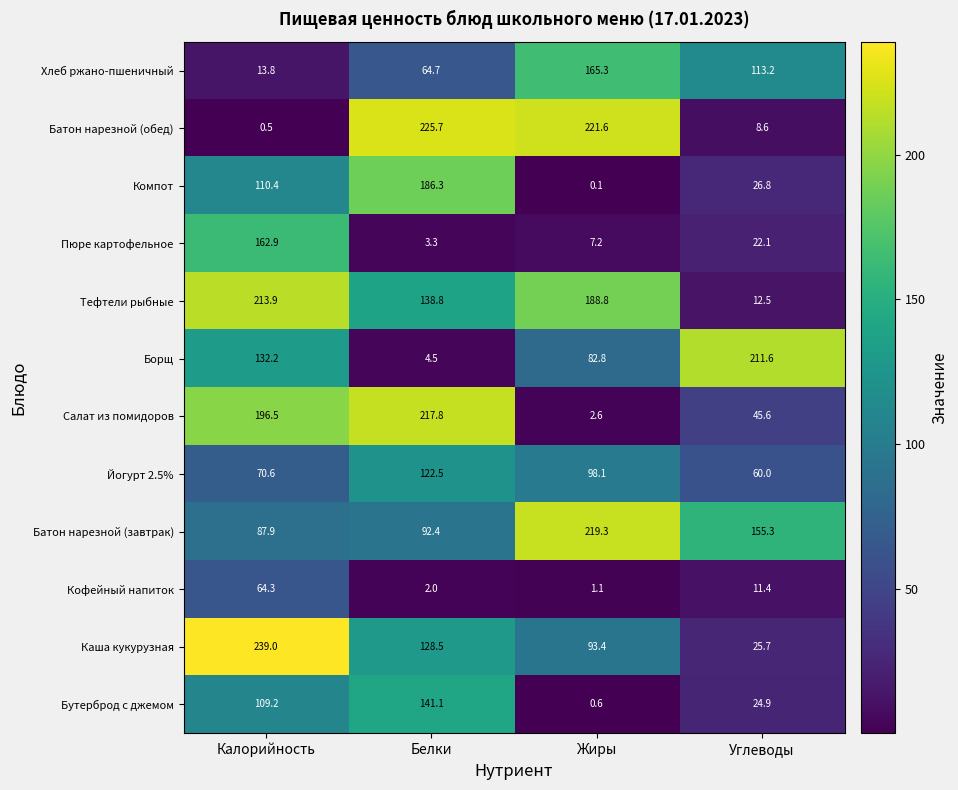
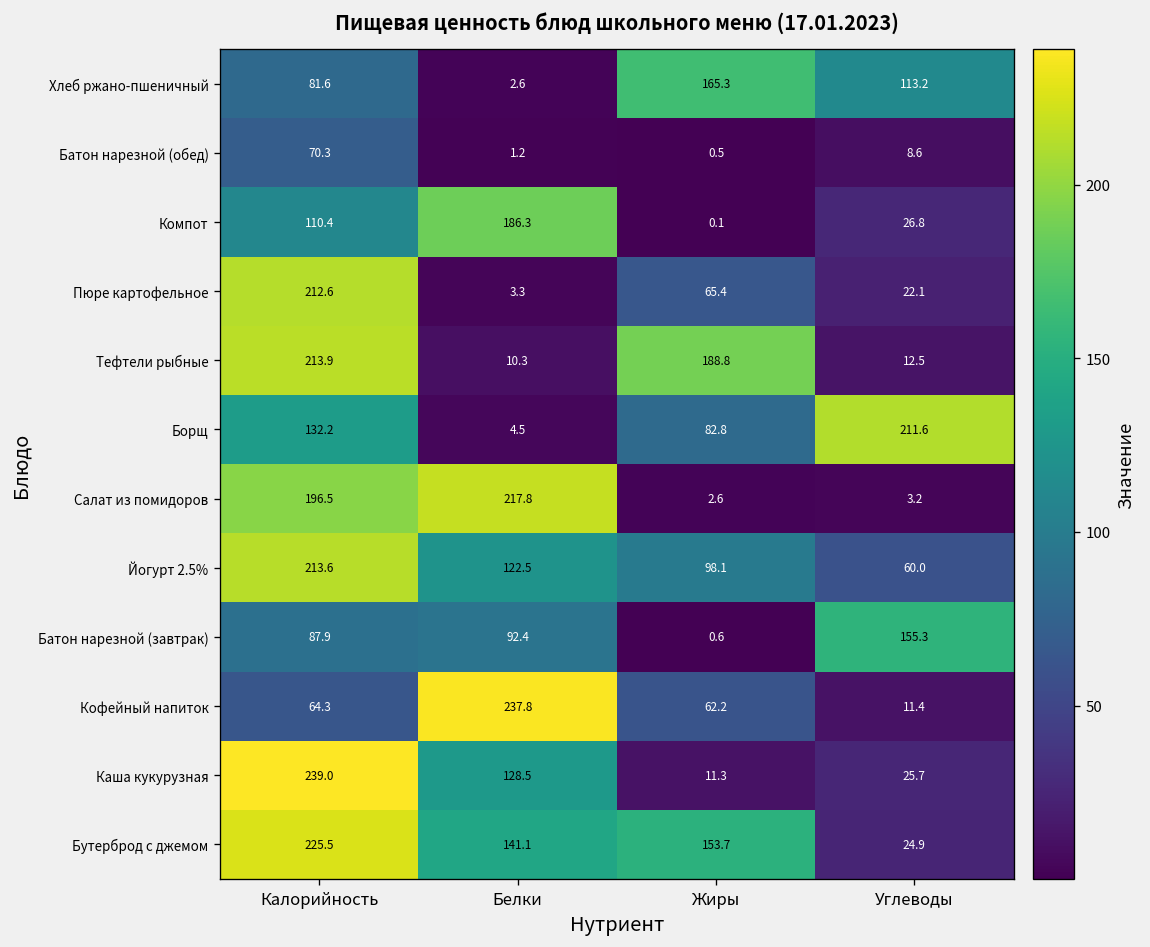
Хлеб ржано-пшеничный, Калорийность: 13.8 -> 81.6
Хлеб ржано-пшеничный, Белки: 64.7 -> 2.6
Батон нарезной (обед), Калорийность: 0.5 -> 70.3
Батон нарезной (обед), Белки: 225.7 -> 1.2
Батон нарезной (обед), Жиры: 221.6 -> 0.5
Пюре картофельное, Калорийность: 162.9 -> 212.6
Пюре картофельное, Жиры: 7.2 -> 65.4
Тефтели рыбные, Белки: 138.8 -> 10.3
Салат из помидоров, Углеводы: 45.6 -> 3.2
Йогурт 2.5%, Калорийность: 70.6 -> 213.6
Батон нарезной (завтрак), Жиры: 219.3 -> 0.6
Кофейный напиток, Белки: 2.0 -> 237.8
Кофейный напиток, Жиры: 1.1 -> 62.2
Каша кукурузная, Жиры: 93.4 -> 11.3
Бутерброд с джемом, Калорийность: 109.2 -> 225.5
Бутерброд с джемом, Жиры: 0.6 -> 153.7
